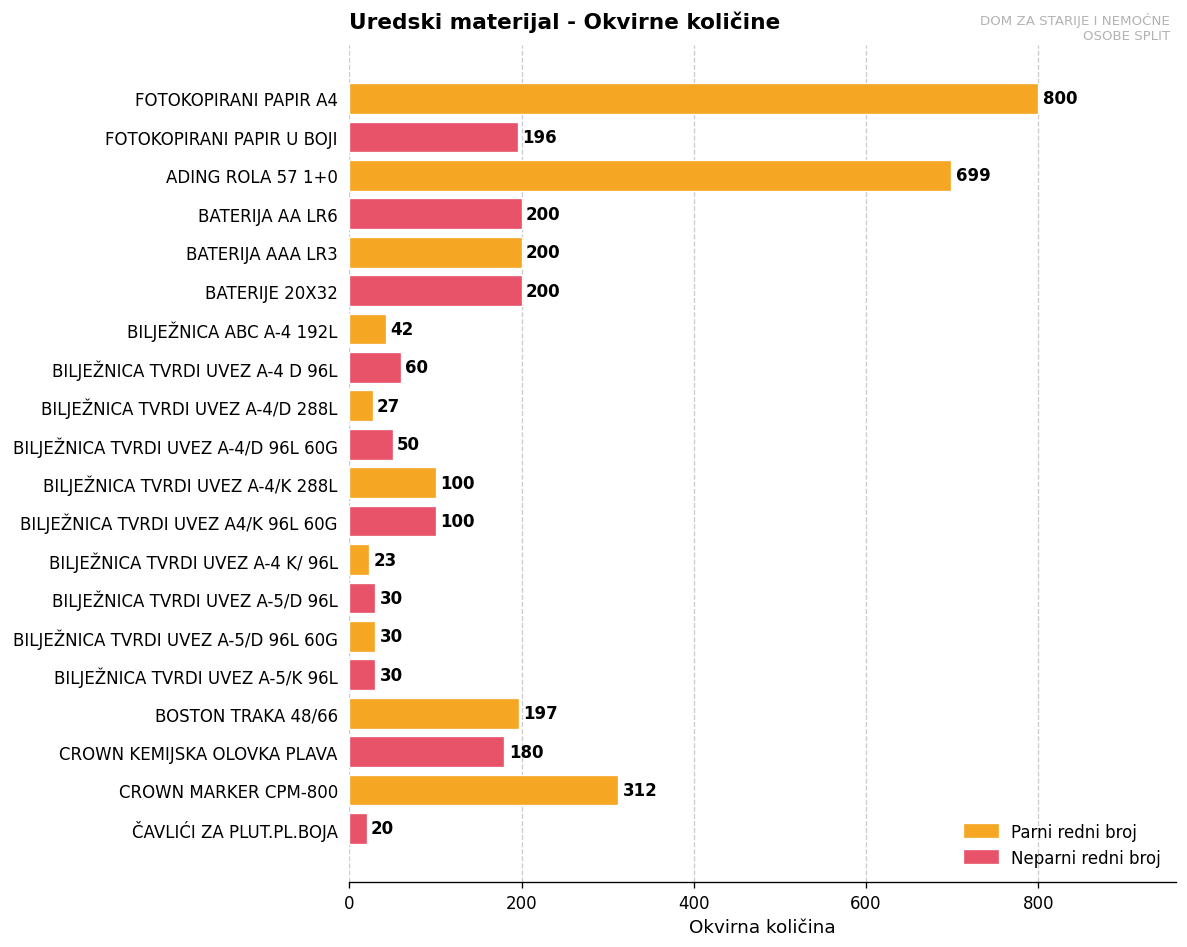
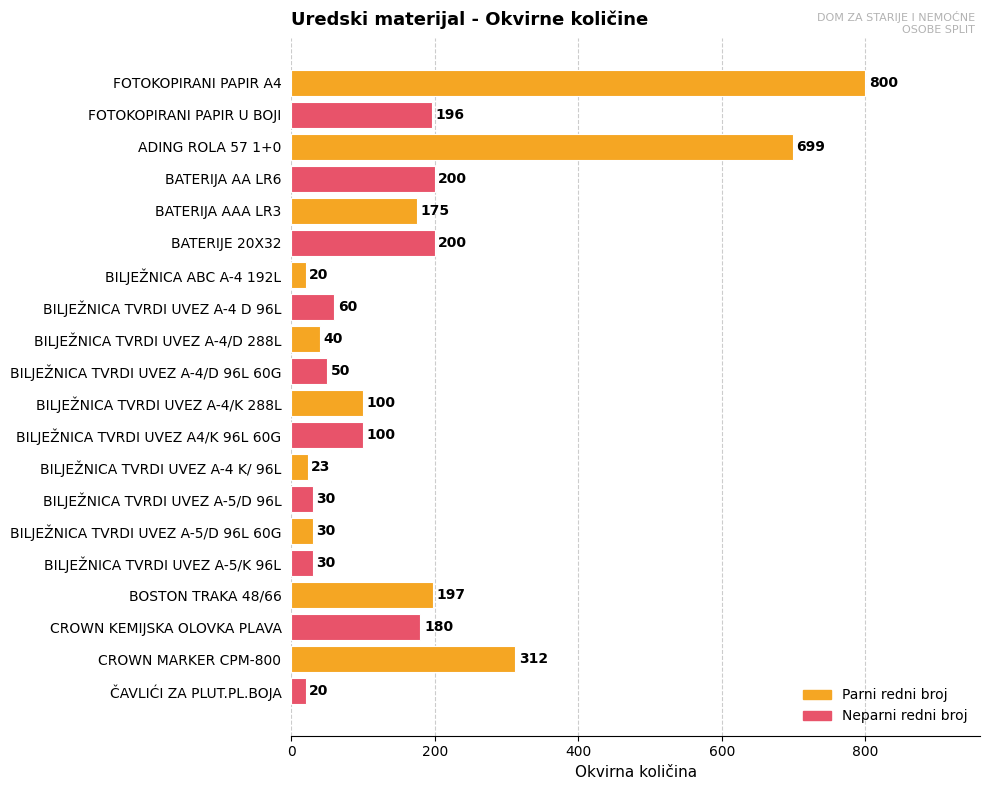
BATERIJA AAA LR3: 200 -> 175
BILJEŽNICA ABC A-4 192L: 42 -> 20
BILJEŽNICA TVRDI UVEZ A-4/D 288L: 27 -> 40
